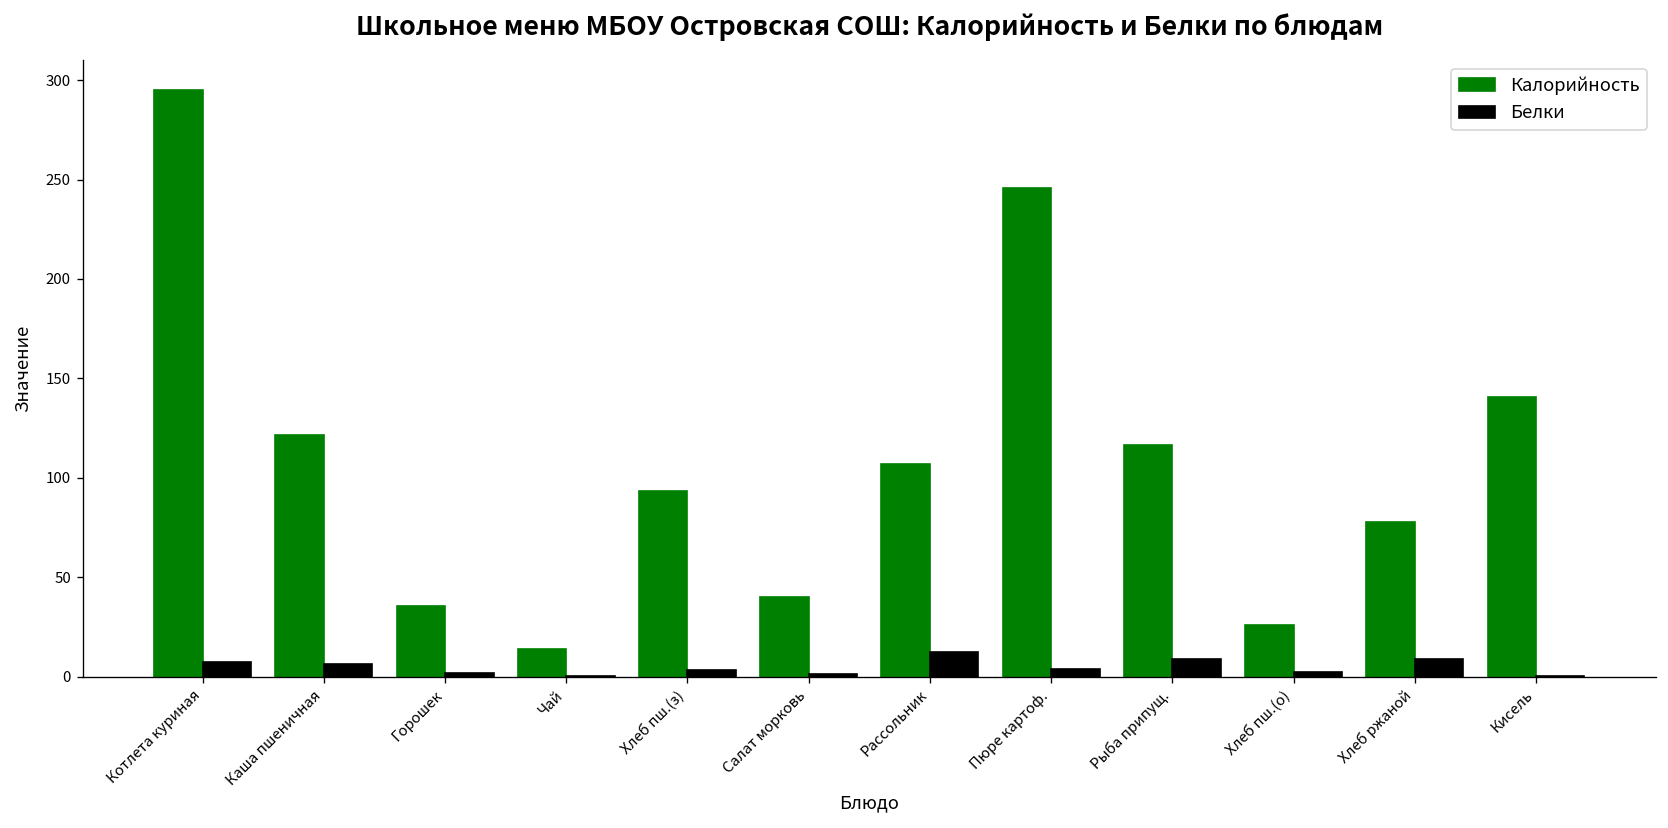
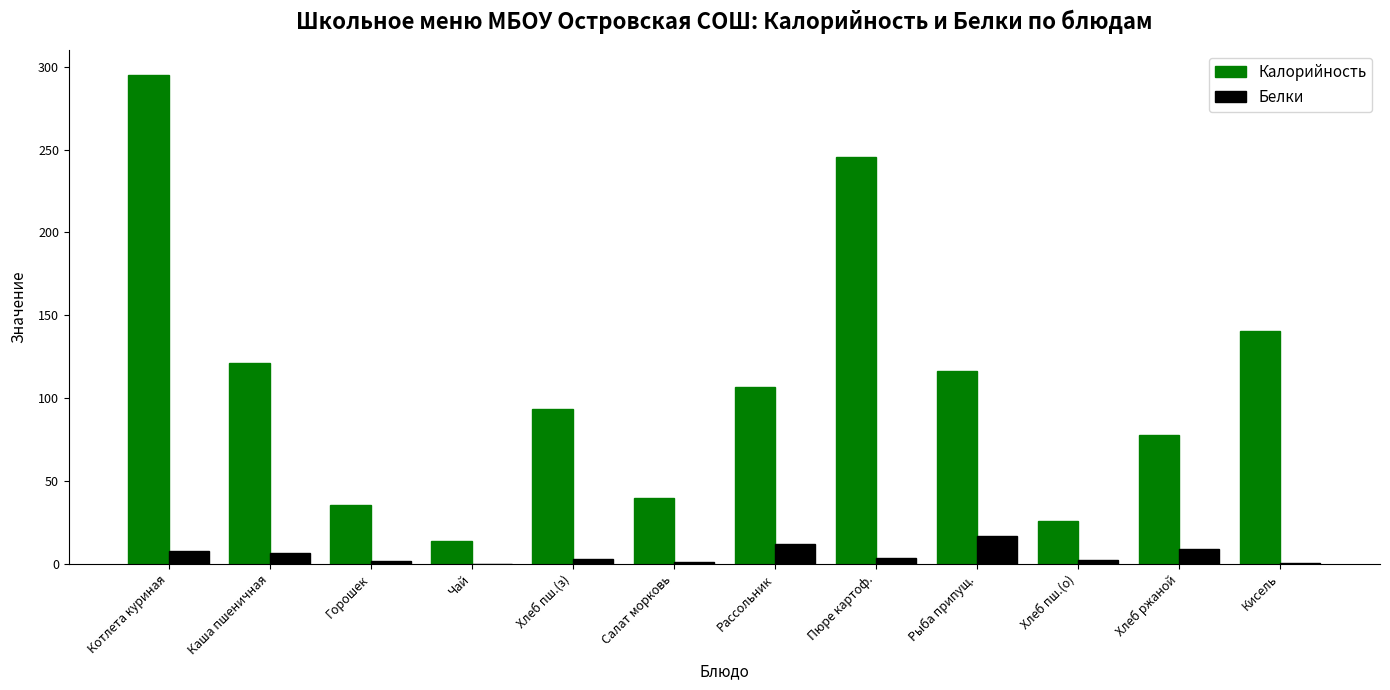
Белки, Рыба припущ.: 9 -> 17
